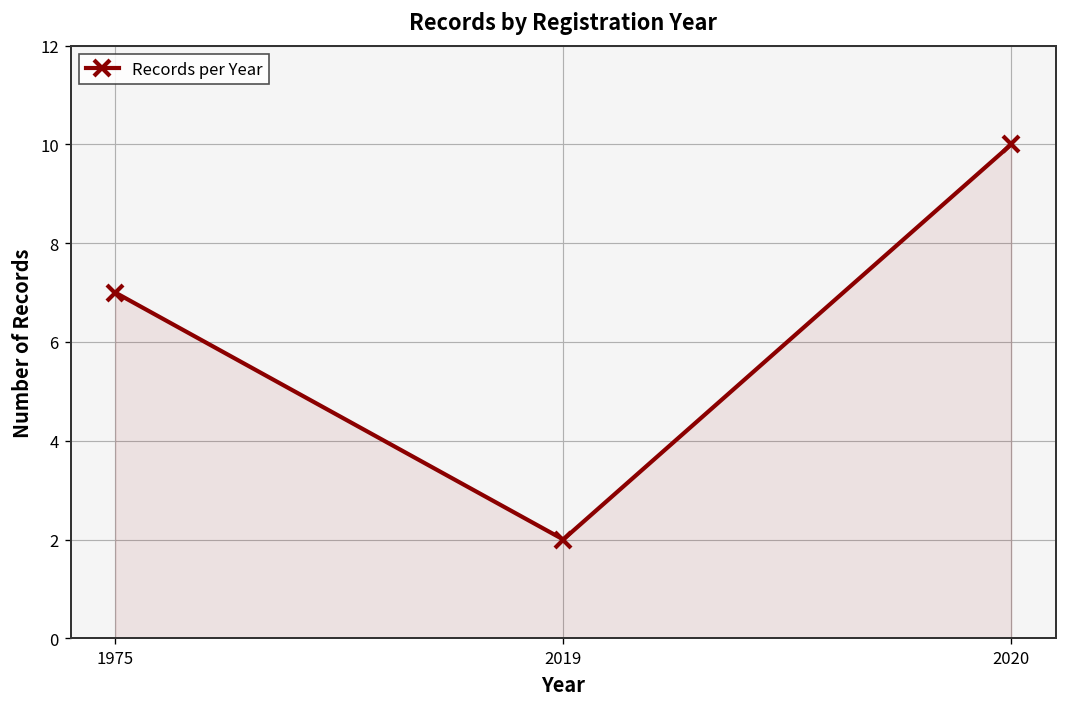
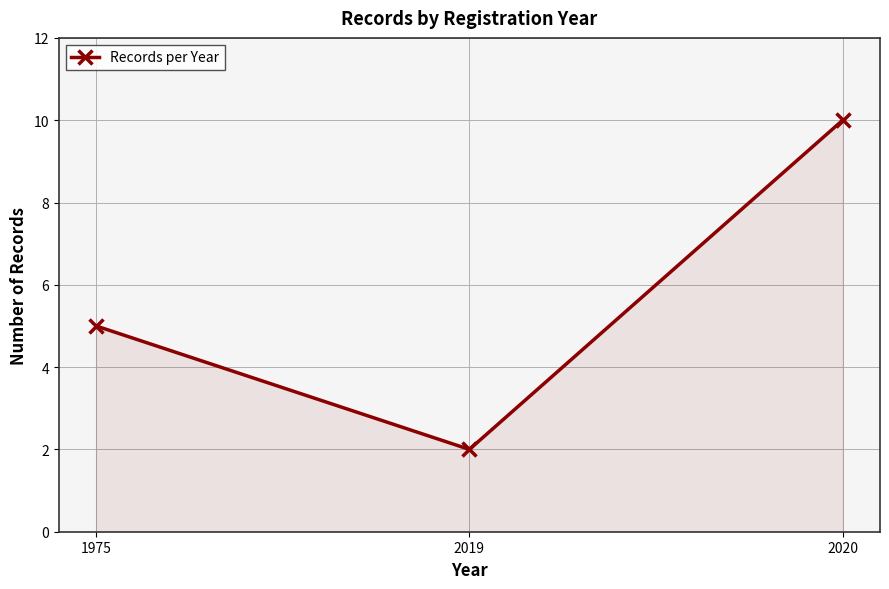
1975: 7 -> 5
